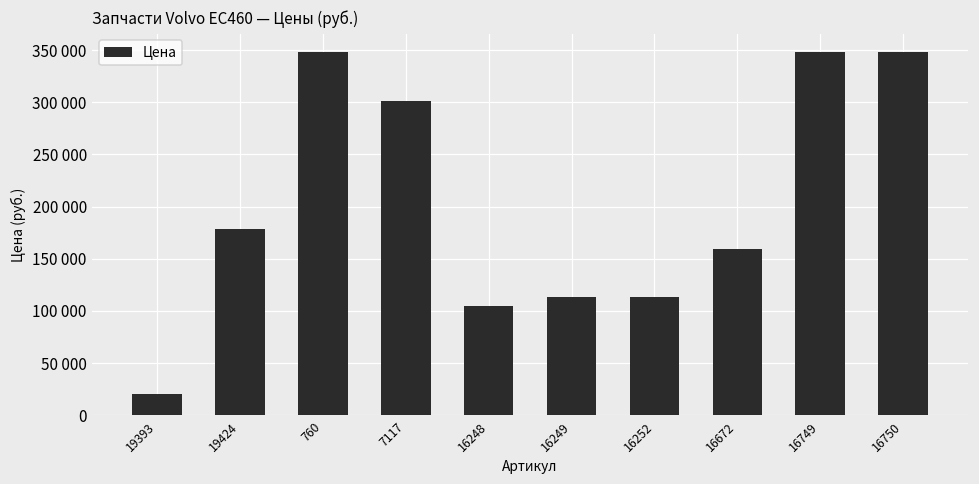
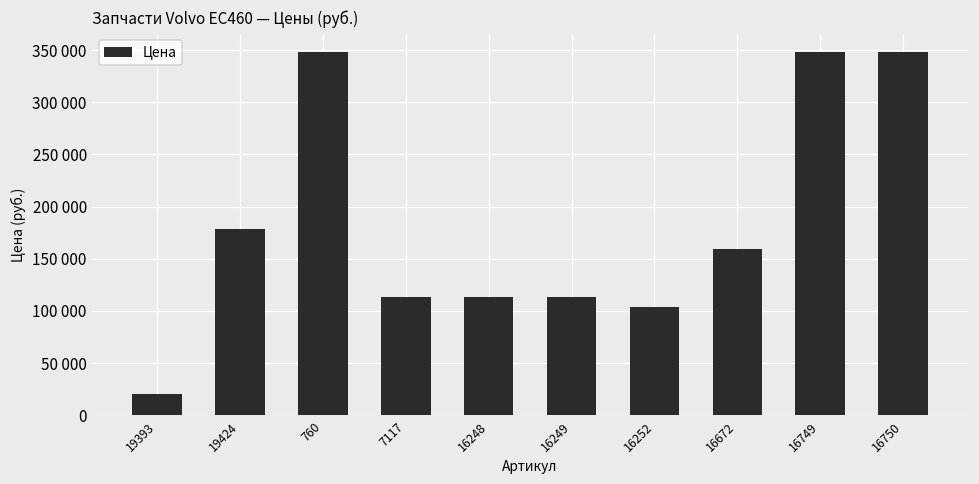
7117: 300000 -> 110000
16248: 105000 -> 114000
16252: 110000 -> 100000
